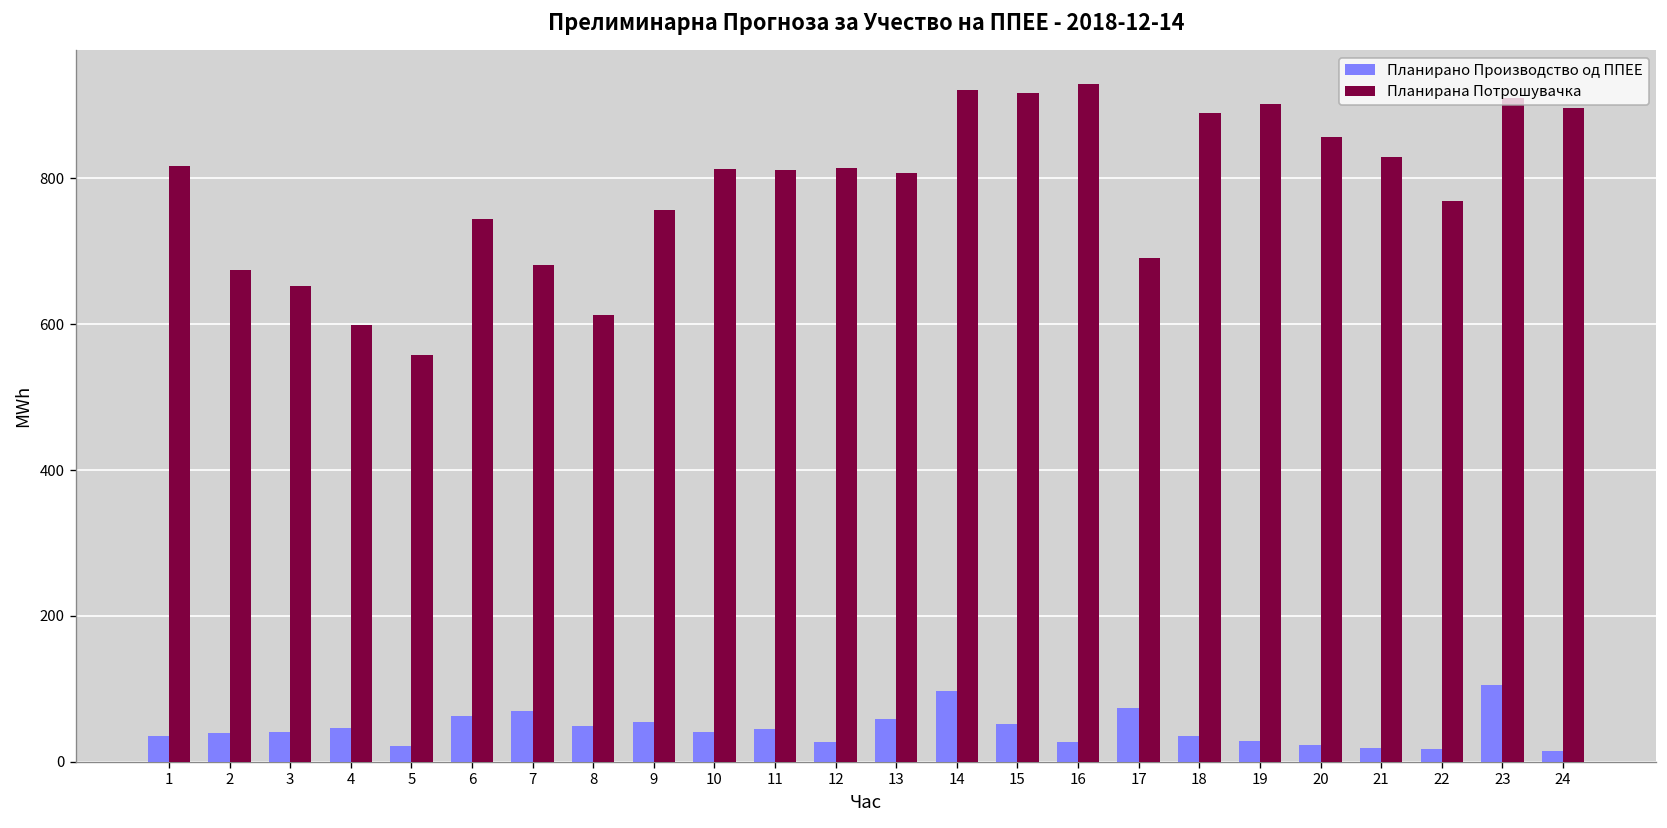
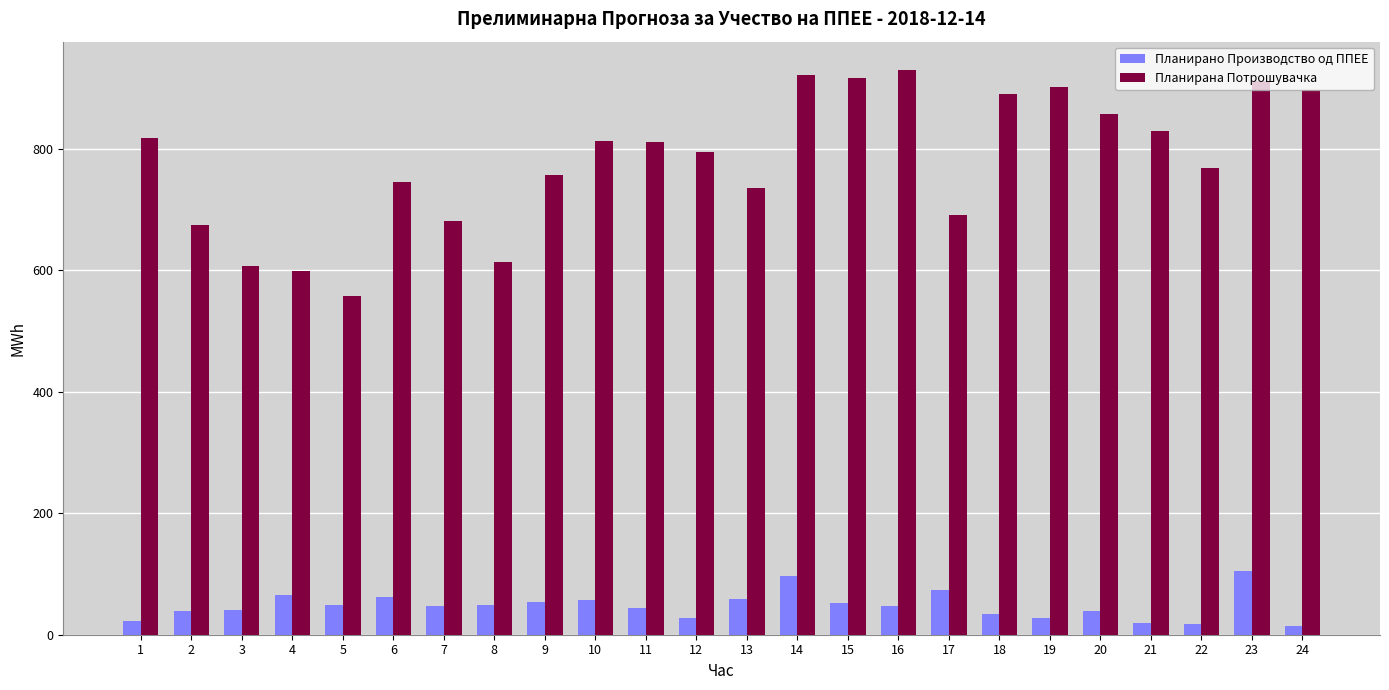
Планирано Производство од ППЕЕ, 1: 40 -> 20
Планирана Потрошувачка, 3: 650 -> 610
Планирано Производство од ППЕЕ, 4: 50 -> 60
Планирано Производство од ППЕЕ, 5: 20 -> 50
Планирано Производство од ППЕЕ, 7: 70 -> 50
Планирано Производство од ППЕЕ, 10: 40 -> 60
Планирана Потрошувачка, 12: 810 -> 790
Планирана Потрошувачка, 13: 810 -> 730
Планирано Производство од ППЕЕ, 16: 30 -> 50
Планирано Производство од ППЕЕ, 20: 20 -> 40
